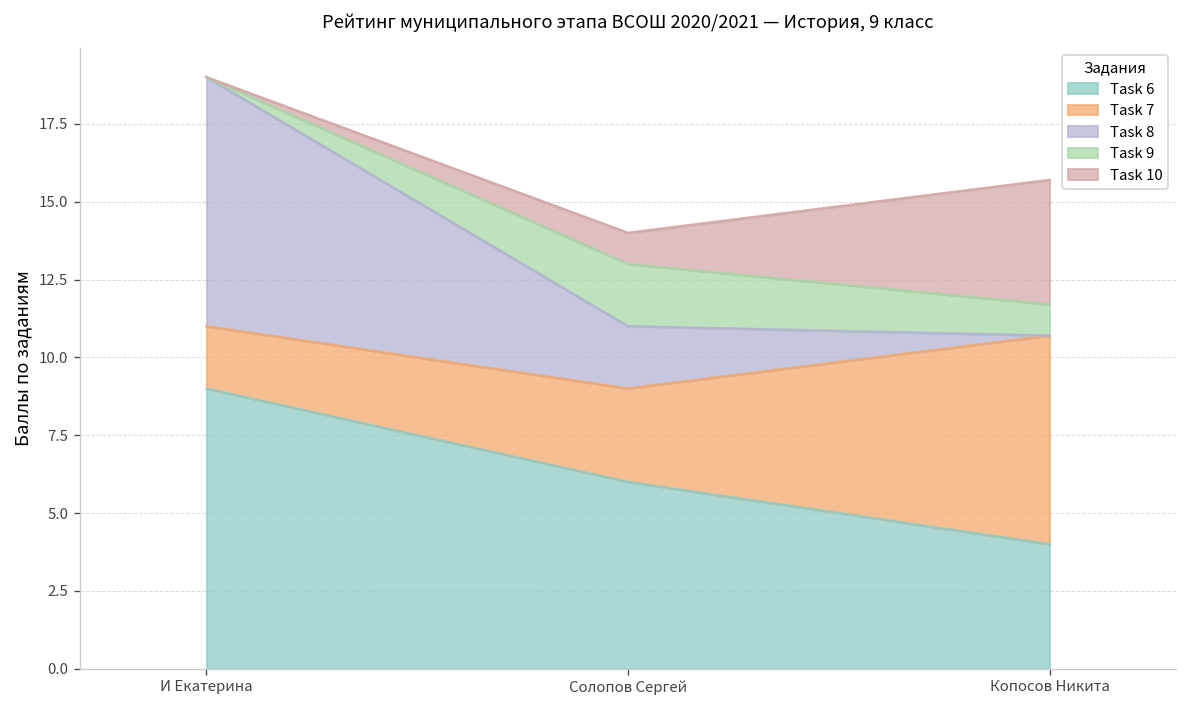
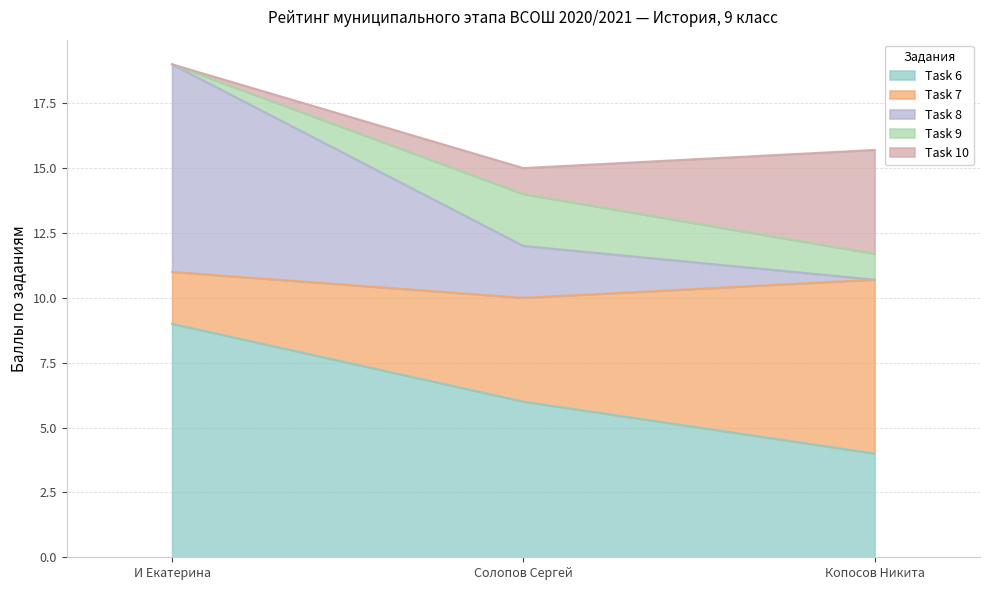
Task 7, Солопов Сергей: 3 -> 4
